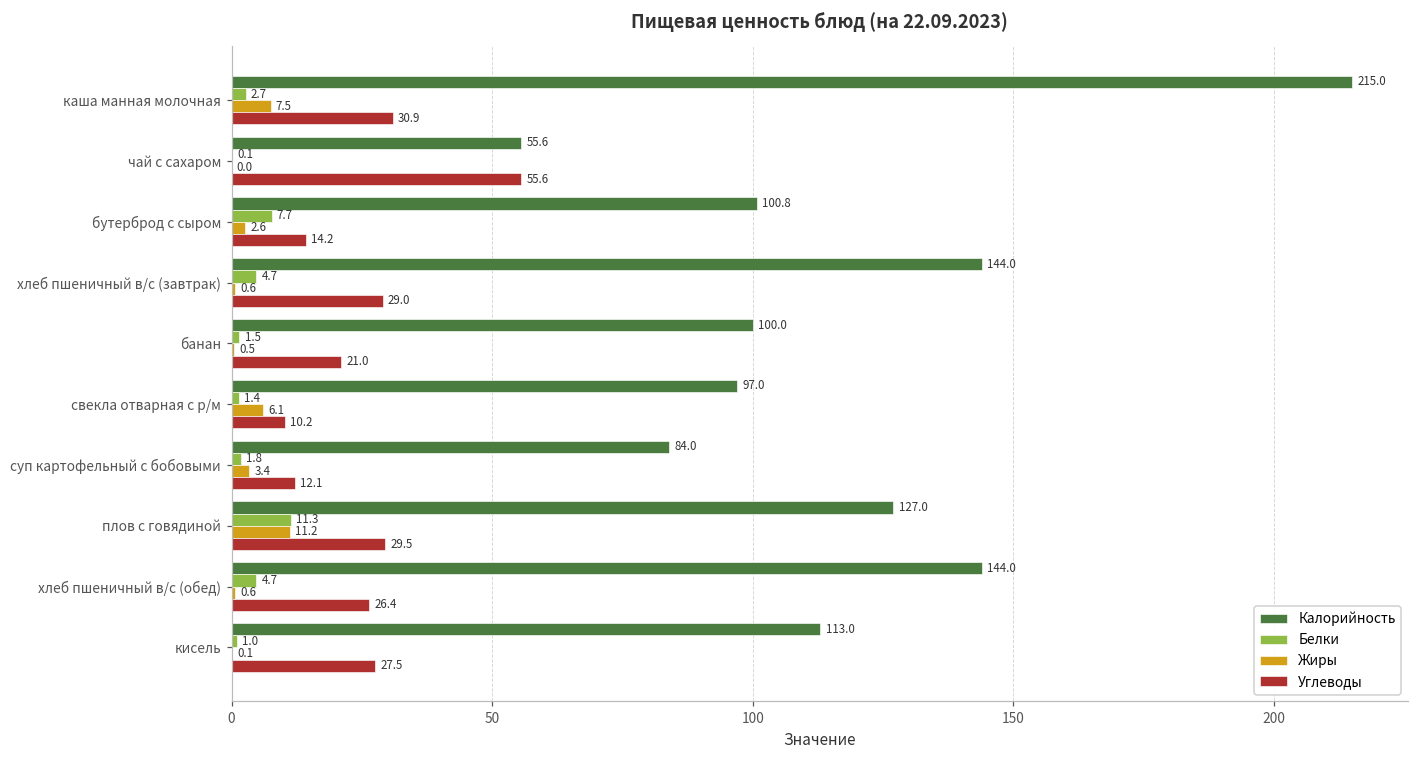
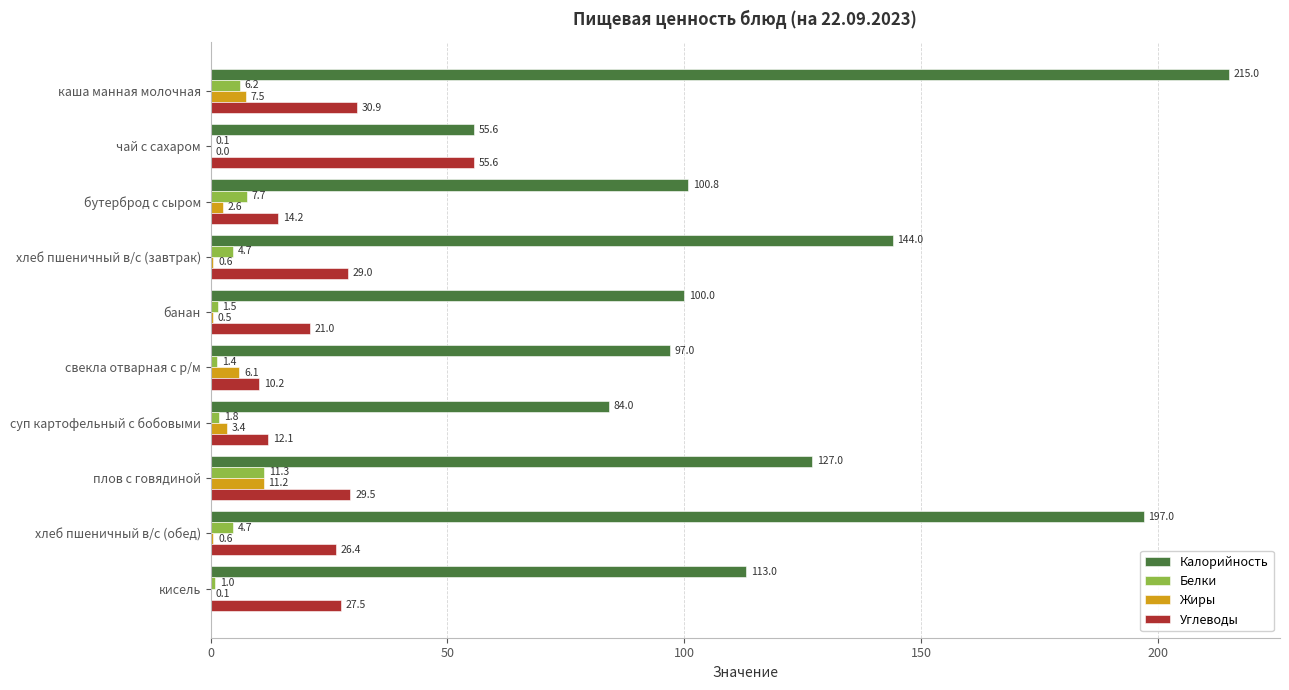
Белки, каша манная молочная: 2.7 -> 6.2
Калорийность, хлеб пшеничный в/с (обед): 144.0 -> 197.0
